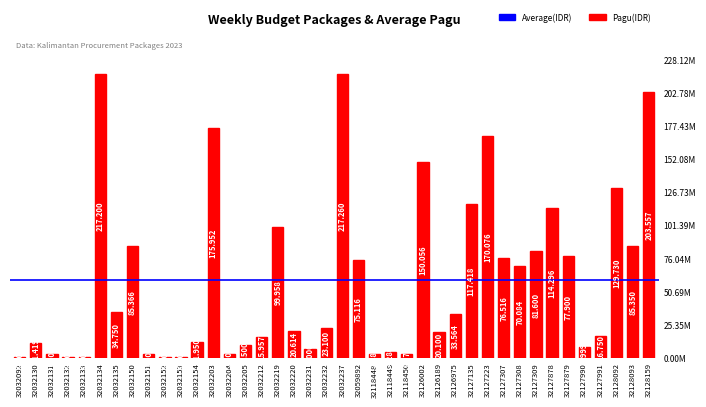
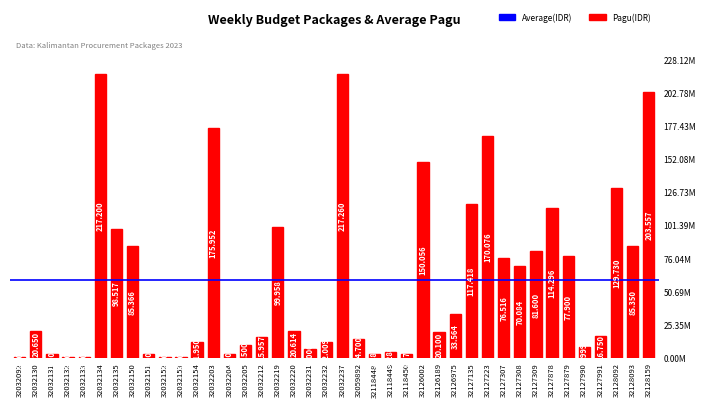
32032130: 11.419 -> 20.650
32032135: 34.750 -> 98.517
32032232: 23.100 -> 12.009
32059892: 75.116 -> 14.700
